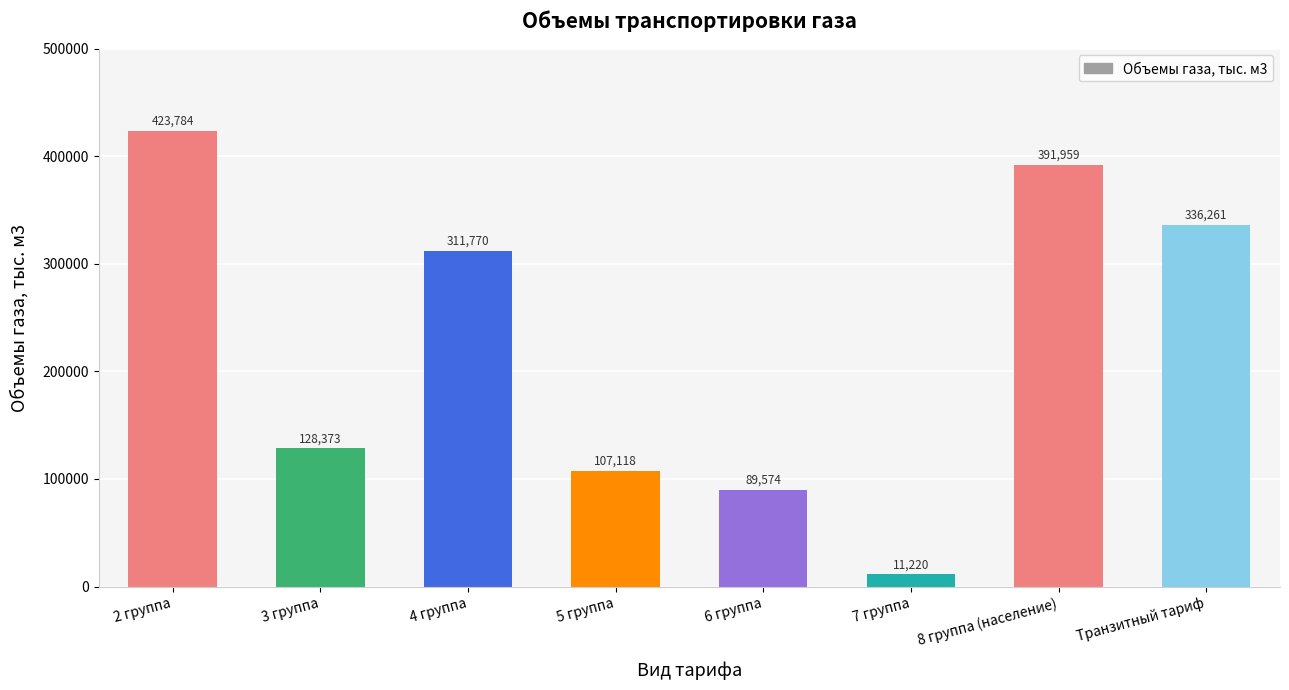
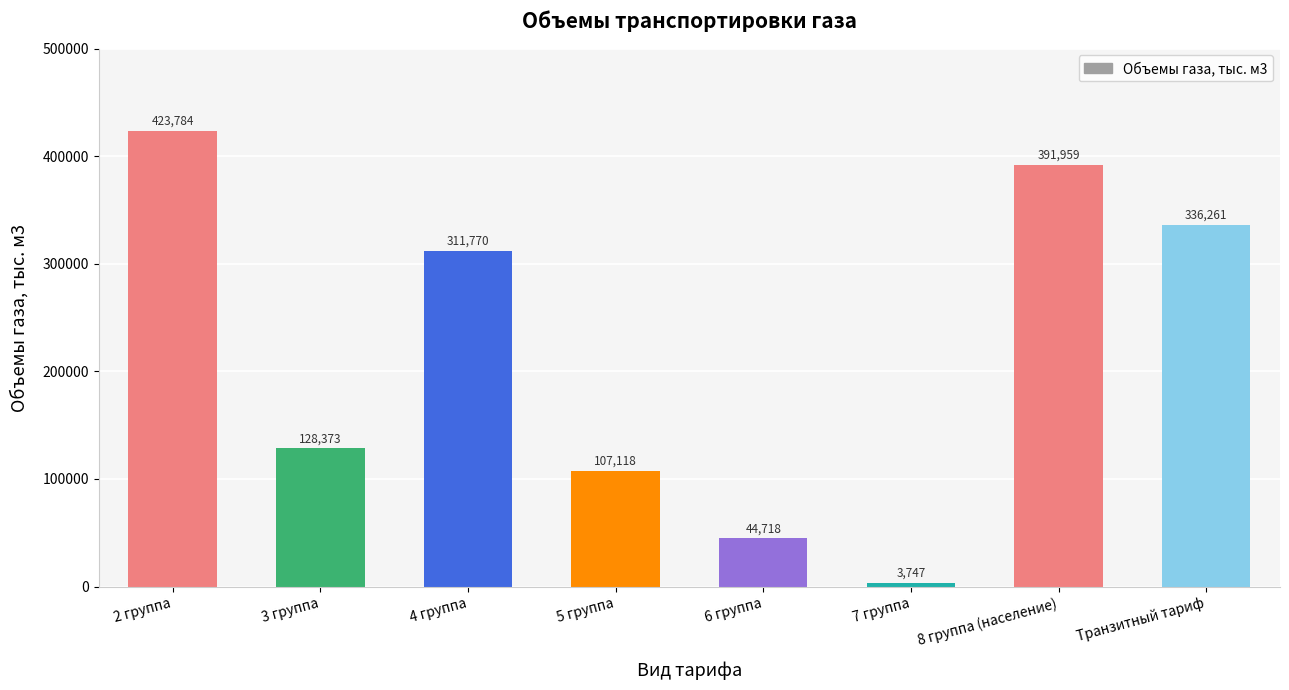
6 группа: 89,574 -> 44,718
7 группа: 11,220 -> 3,747
